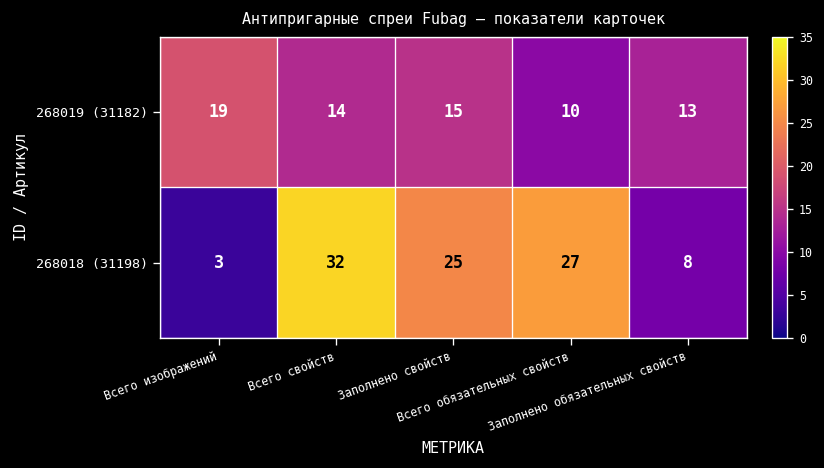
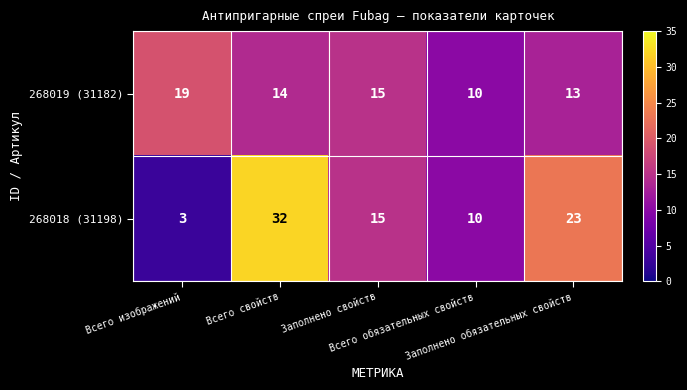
268018 (31198), Заполнено свойств: 25 -> 15
268018 (31198), Всего обязательных свойств: 27 -> 10
268018 (31198), Заполнено обязательных свойств: 8 -> 23
